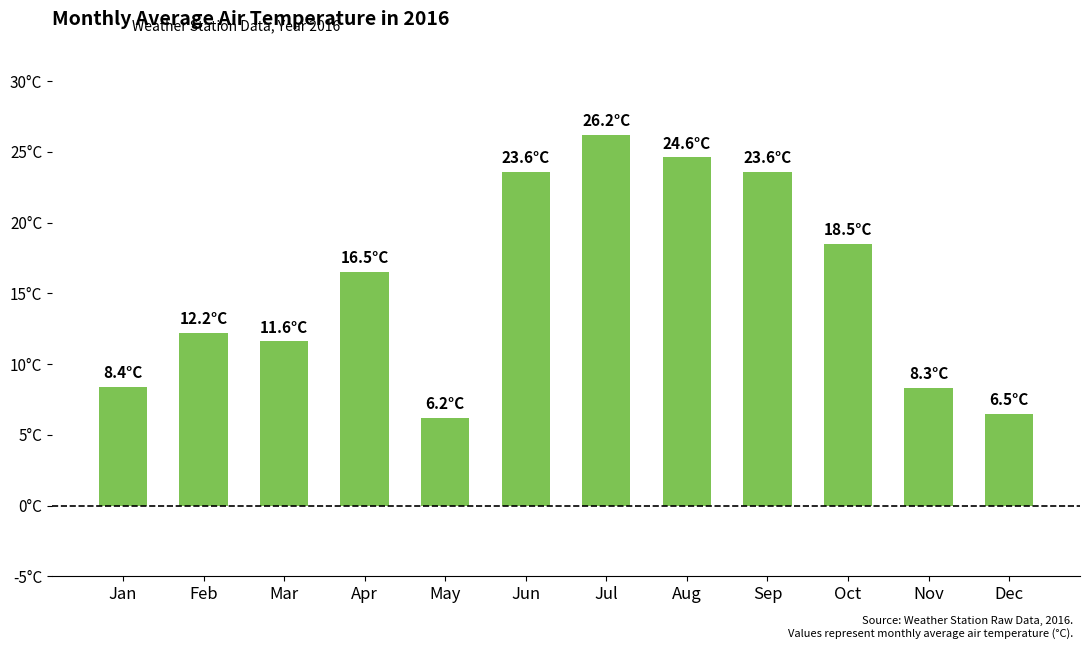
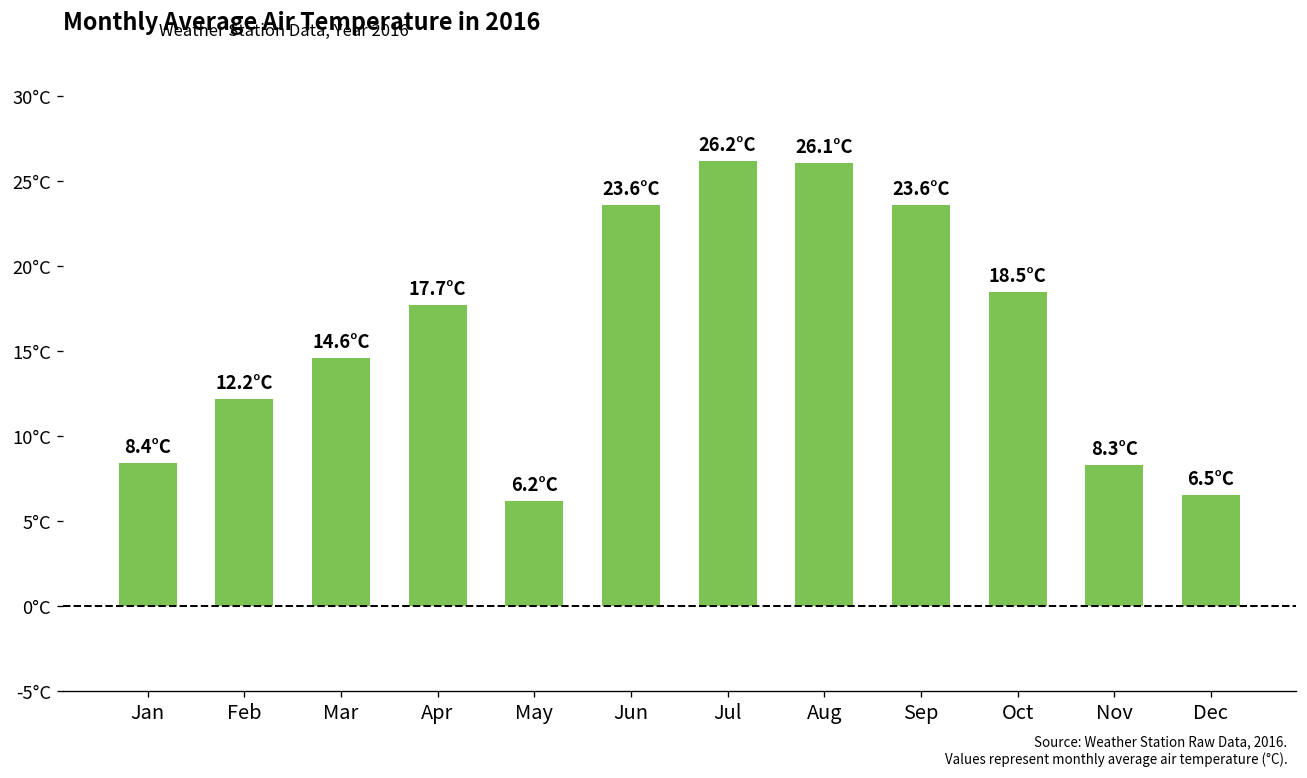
Mar: 11.6°C -> 14.6°C
Apr: 16.5°C -> 17.7°C
Aug: 24.6°C -> 26.1°C
